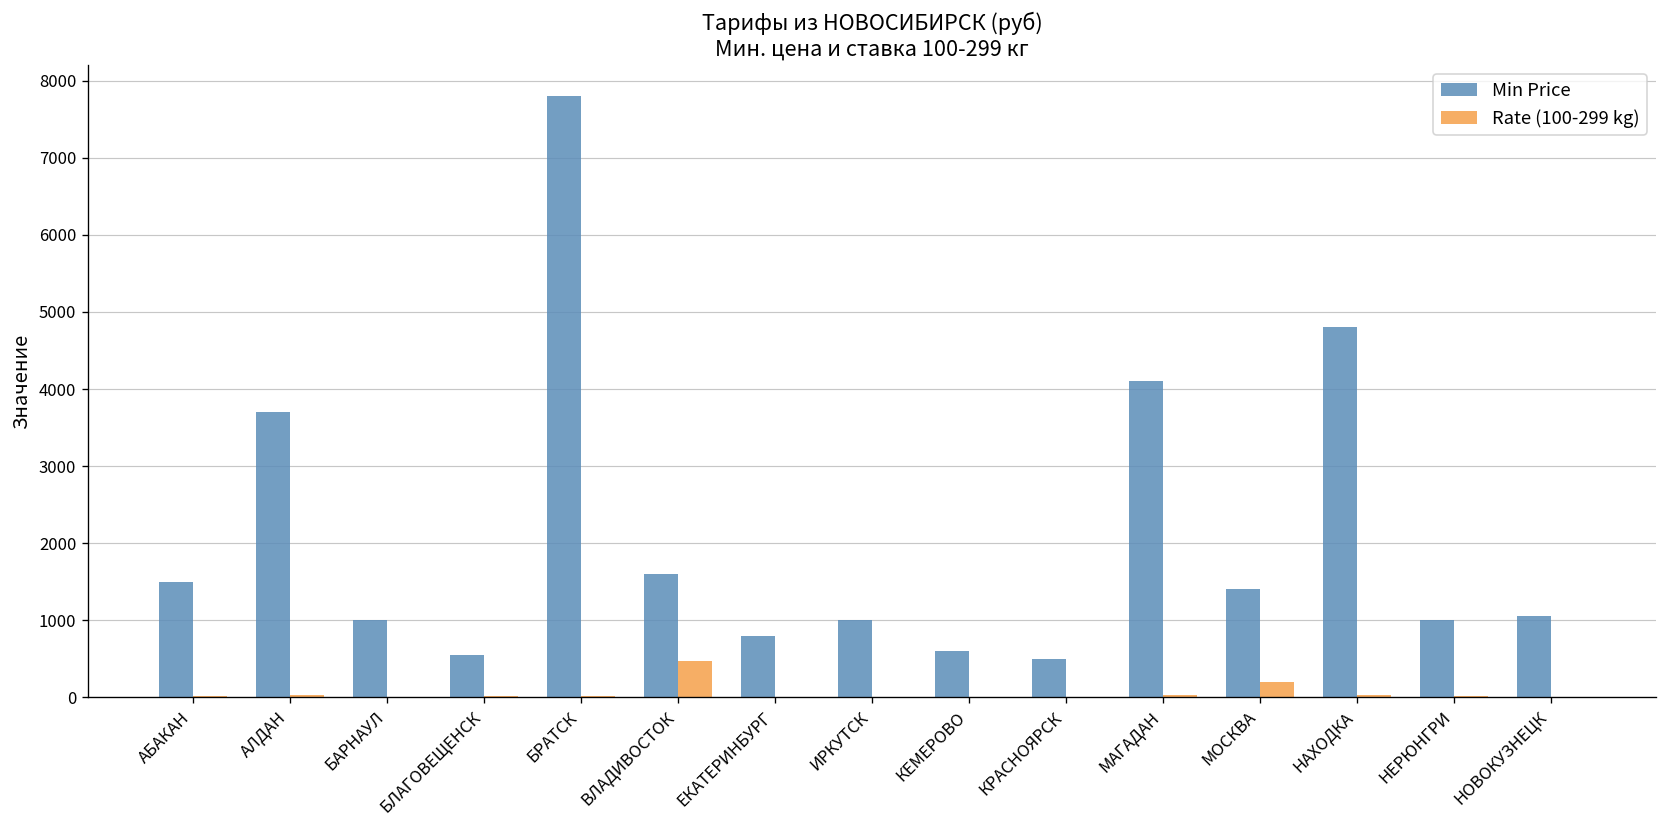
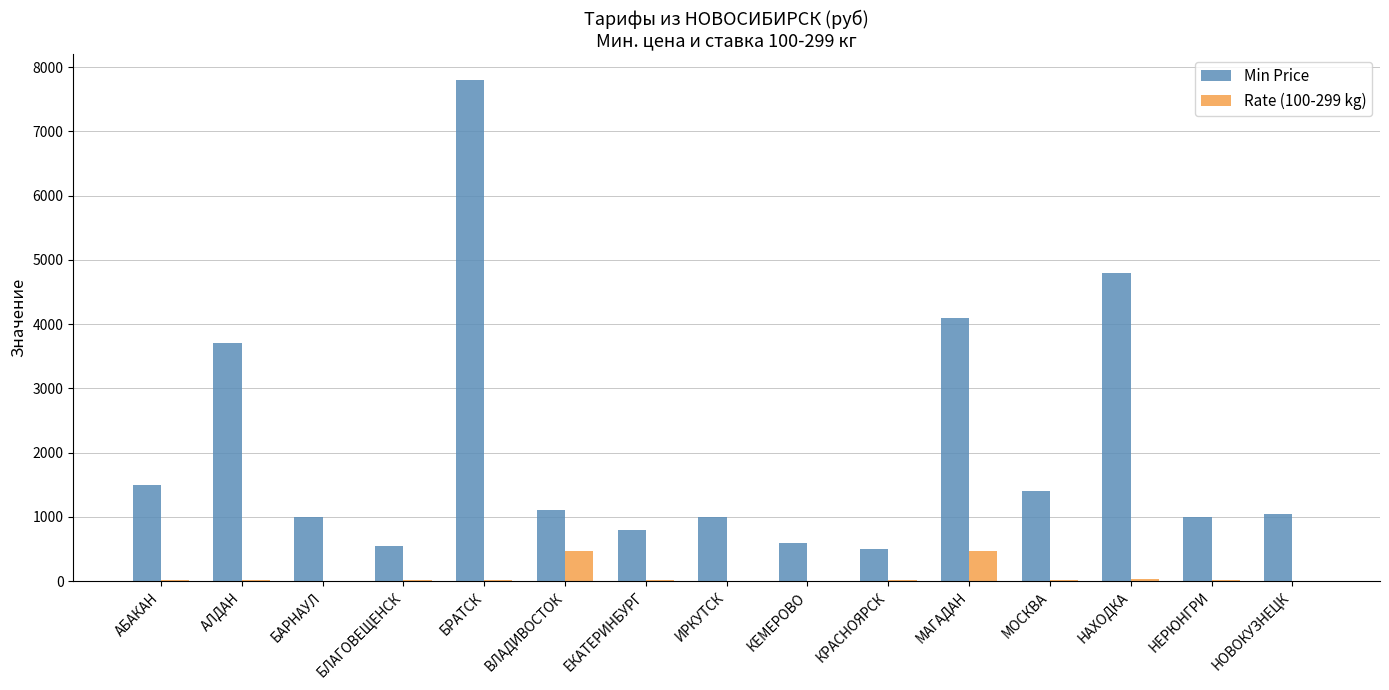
Min Price, ВЛАДИВОСТОК: 1600 -> 1100
Rate (100-299 kg), МАГАДАН: 0 -> 500
Rate (100-299 kg), МОСКВА: 200 -> 0
